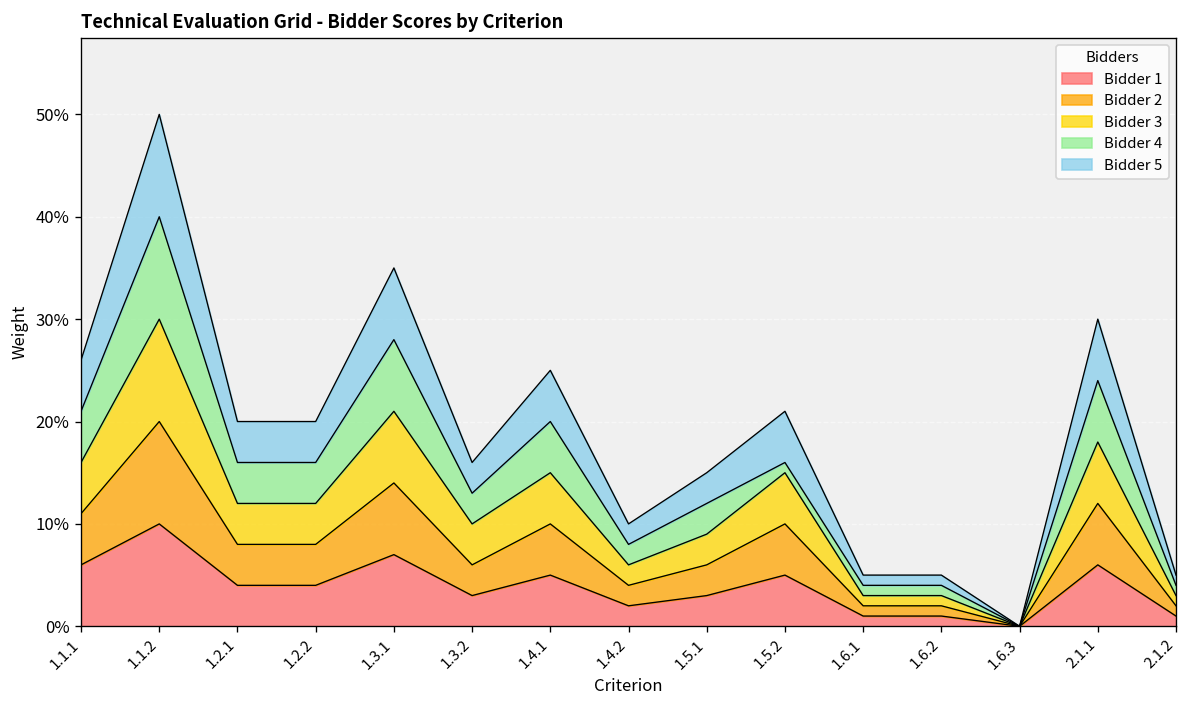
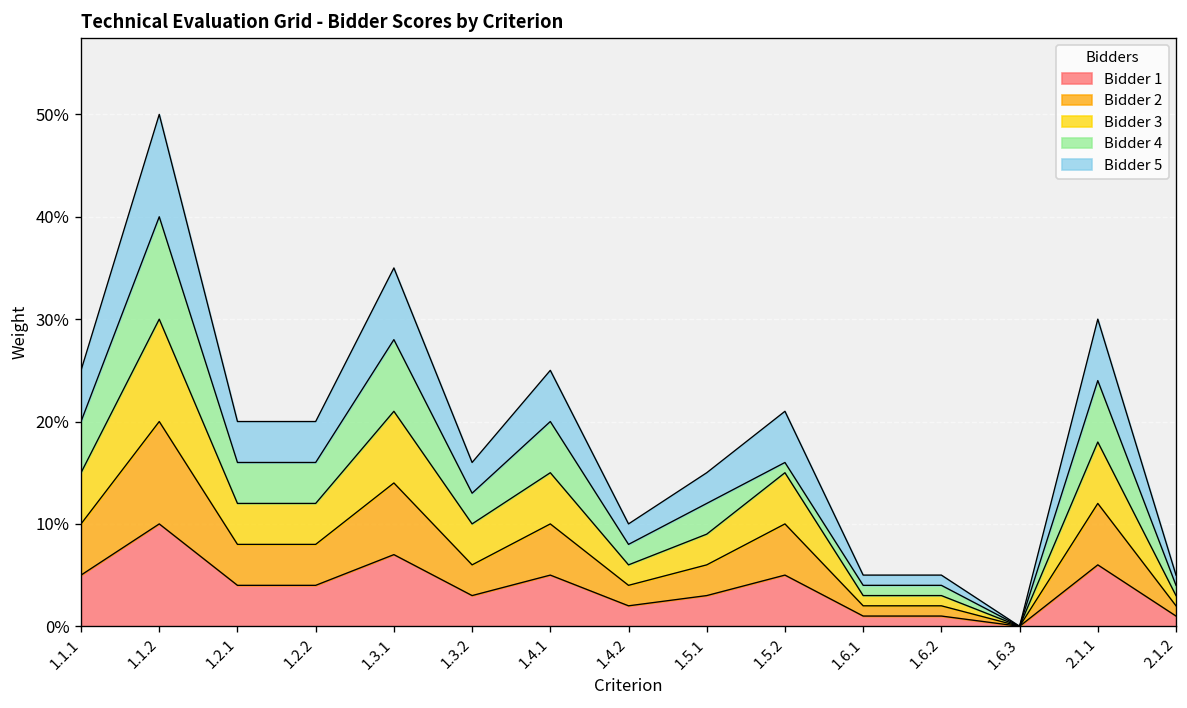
Bidder 1, 1.1.1: 6% -> 5%
